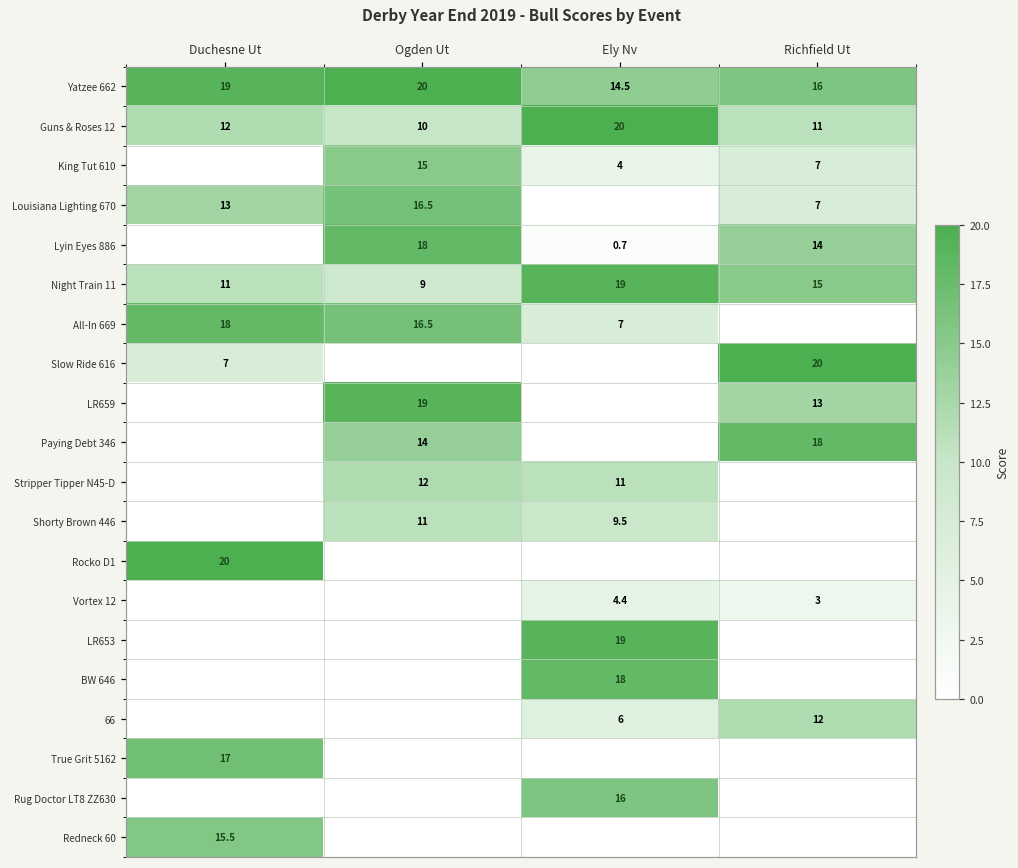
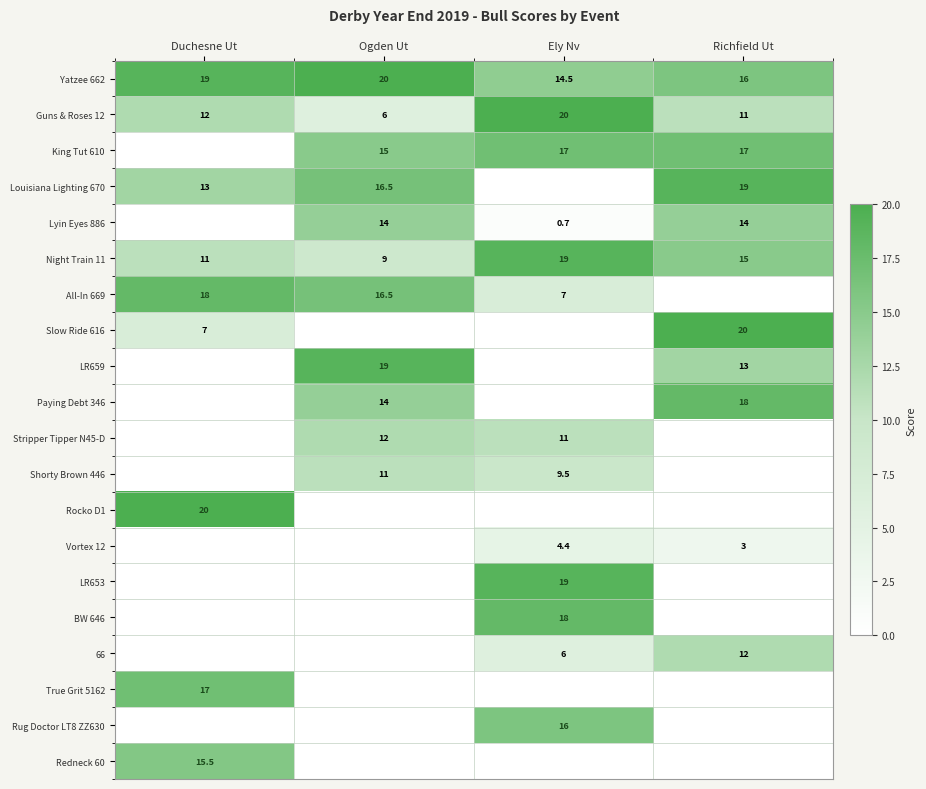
Guns & Roses 12, Ogden Ut: 10 -> 6
King Tut 610, Ely Nv: 4 -> 17
King Tut 610, Richfield Ut: 7 -> 17
Louisiana Lighting 670, Richfield Ut: 7 -> 19
Lyin Eyes 886, Ogden Ut: 18 -> 14
